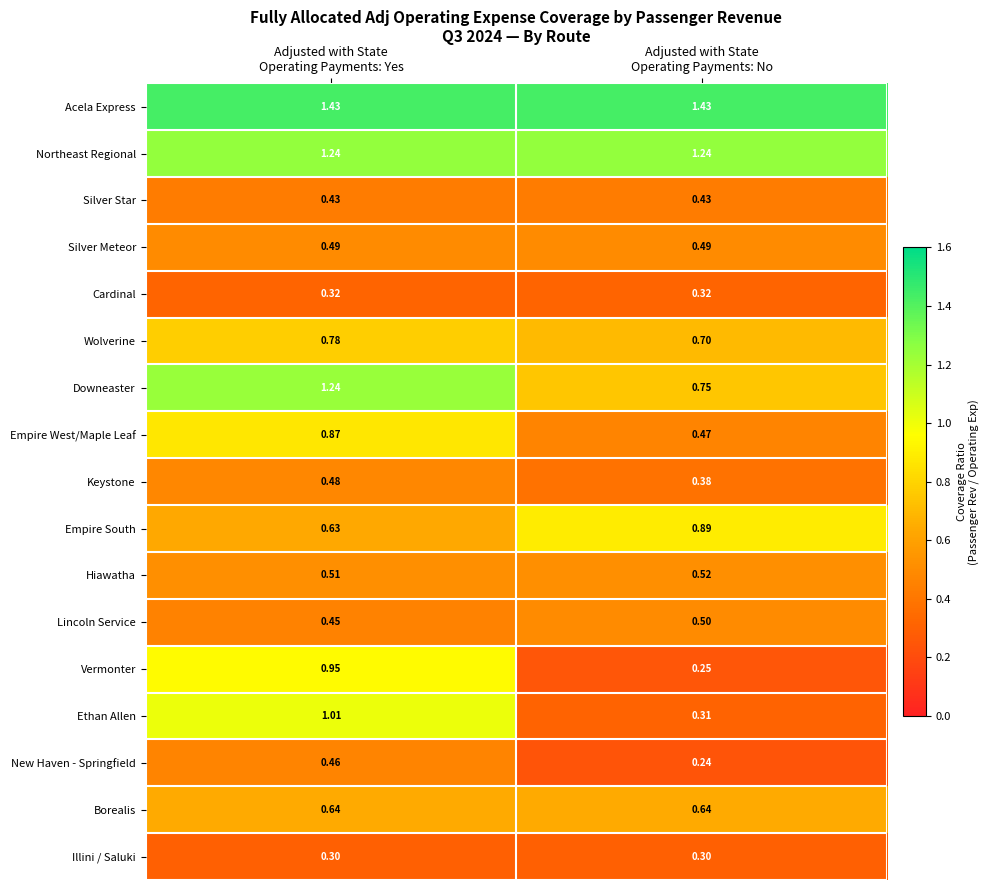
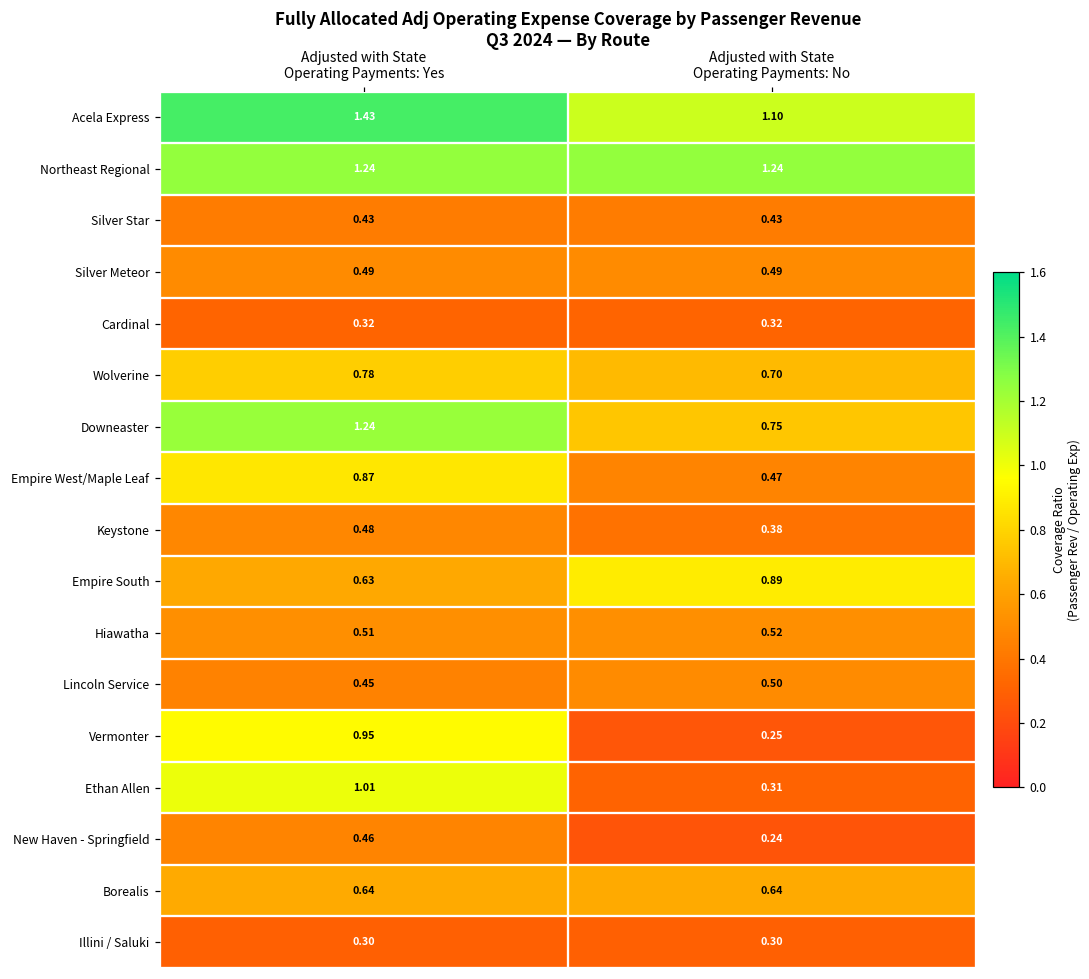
Acela Express, Adjusted with State Operating Payments: No: 1.43 -> 1.10
